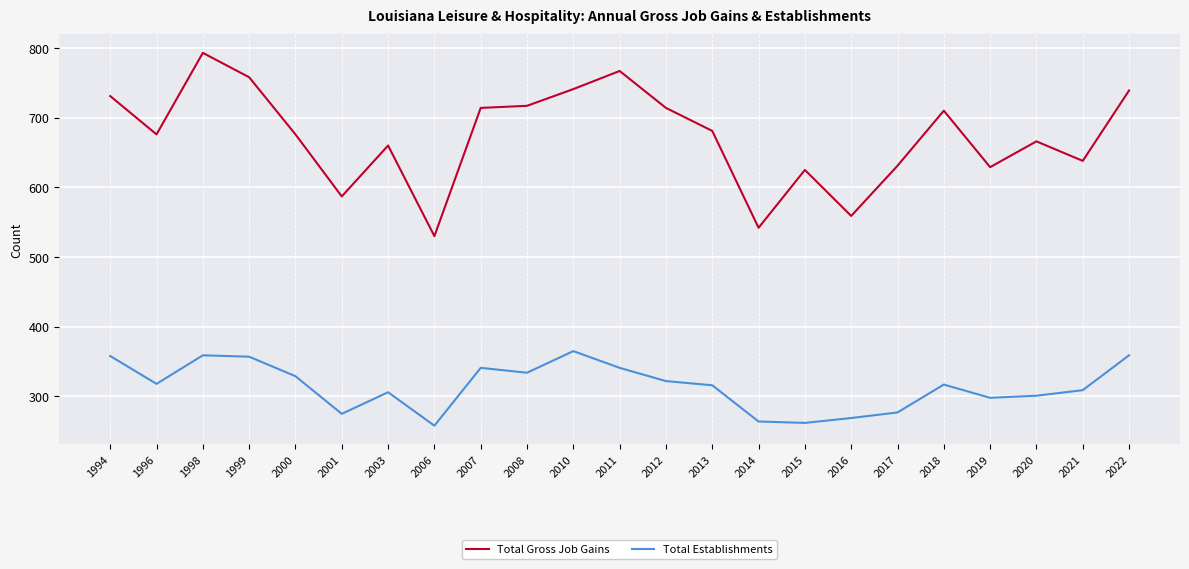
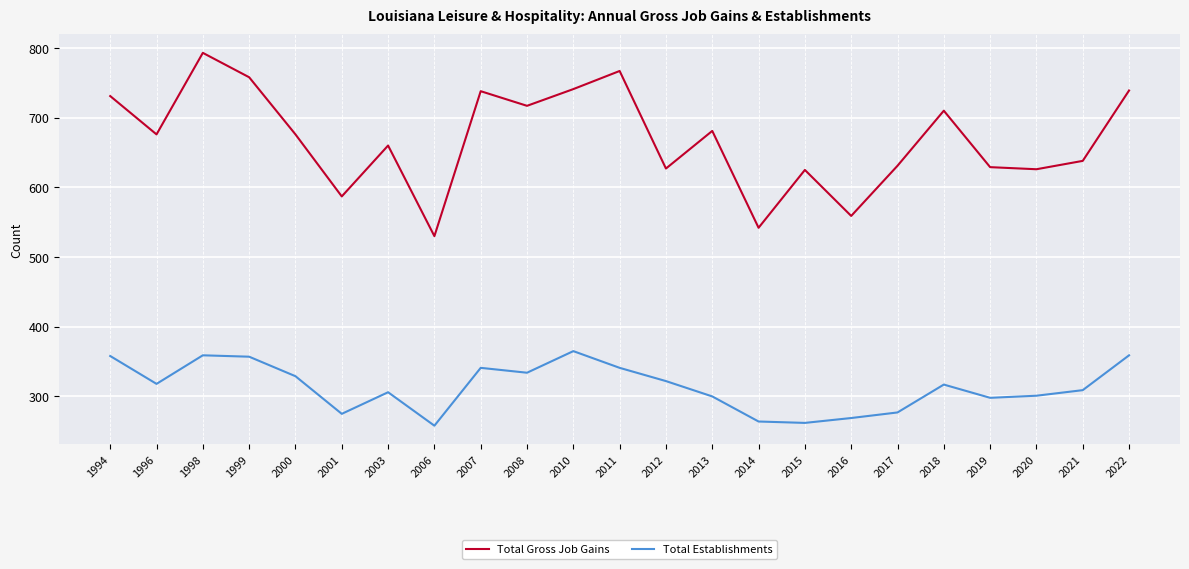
Total Gross Job Gains, 2007: 710 -> 740
Total Gross Job Gains, 2012: 710 -> 630
Total Establishments, 2013: 320 -> 300
Total Gross Job Gains, 2020: 670 -> 630
